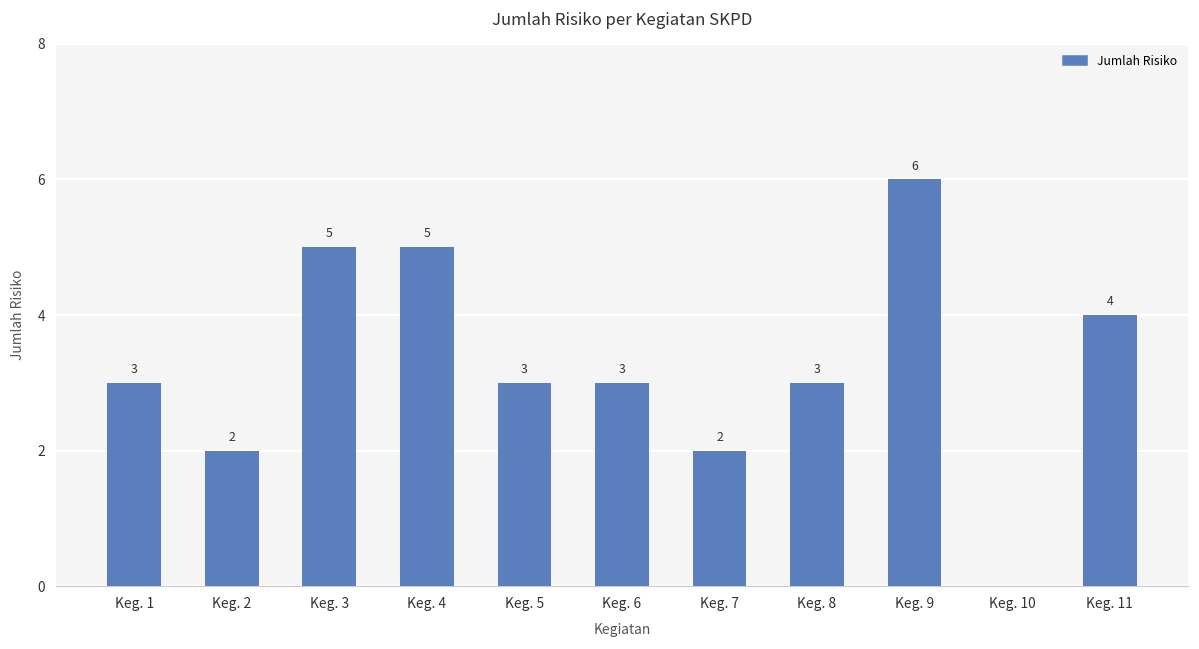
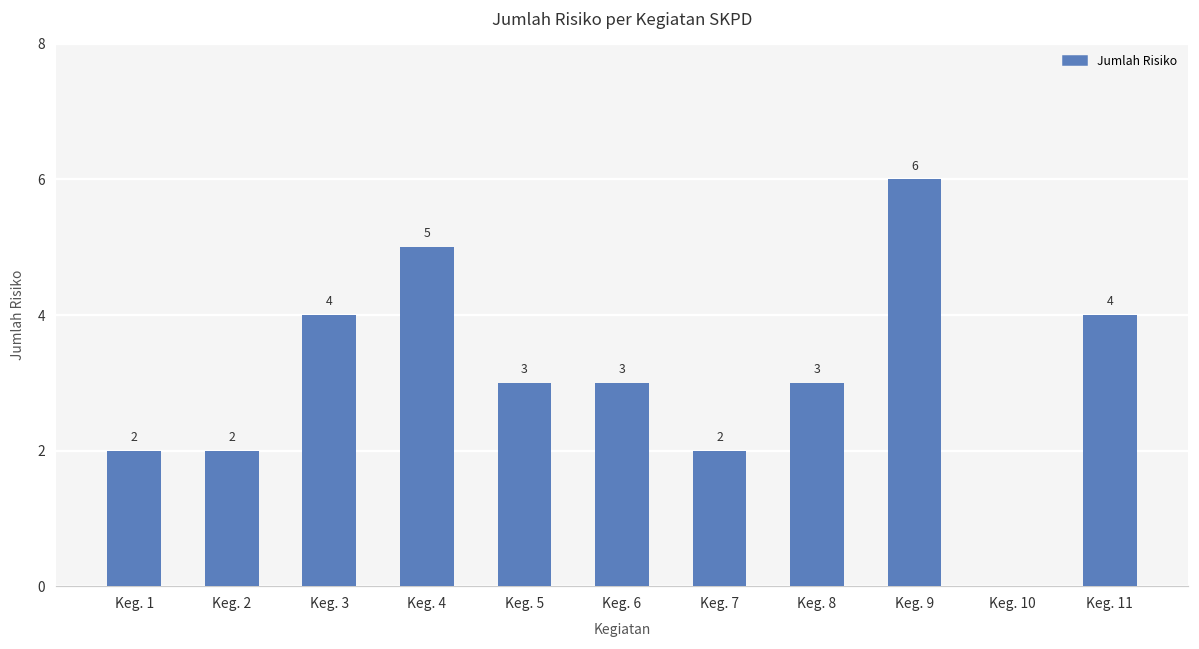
Keg. 1: 3 -> 2
Keg. 3: 5 -> 4
